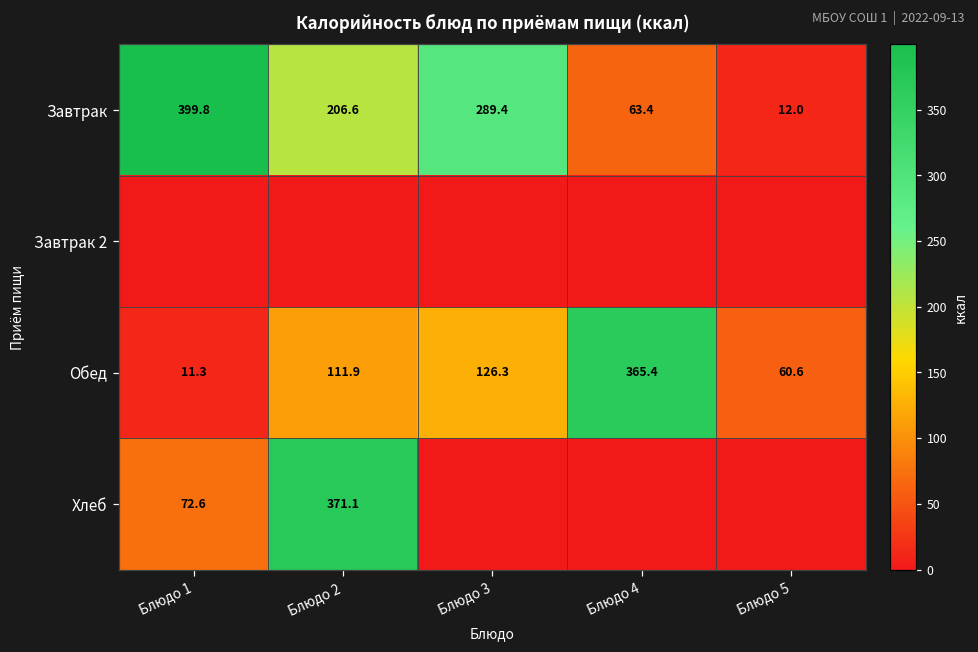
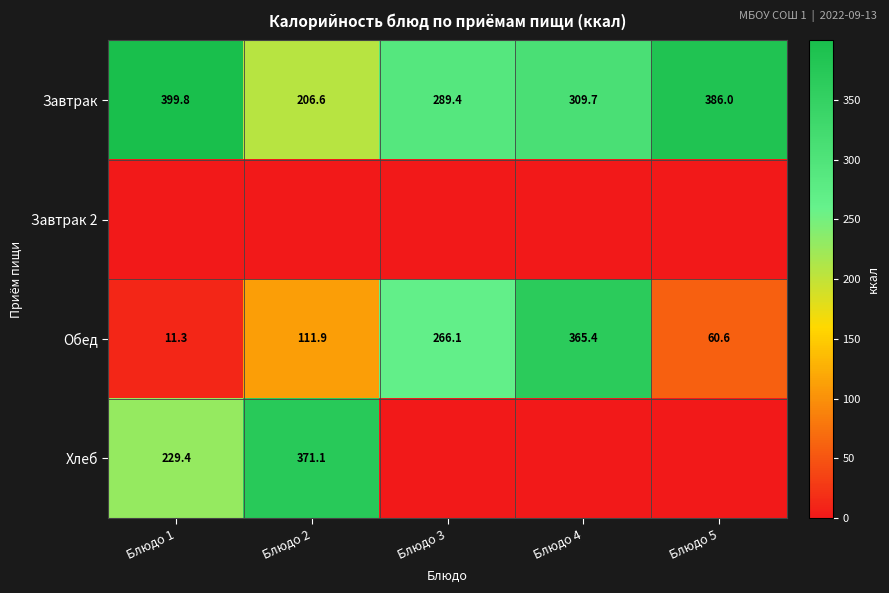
Завтрак, Блюдо 4: 63.4 -> 309.7
Завтрак, Блюдо 5: 12.0 -> 386.0
Обед, Блюдо 3: 126.3 -> 266.1
Хлеб, Блюдо 1: 72.6 -> 229.4
